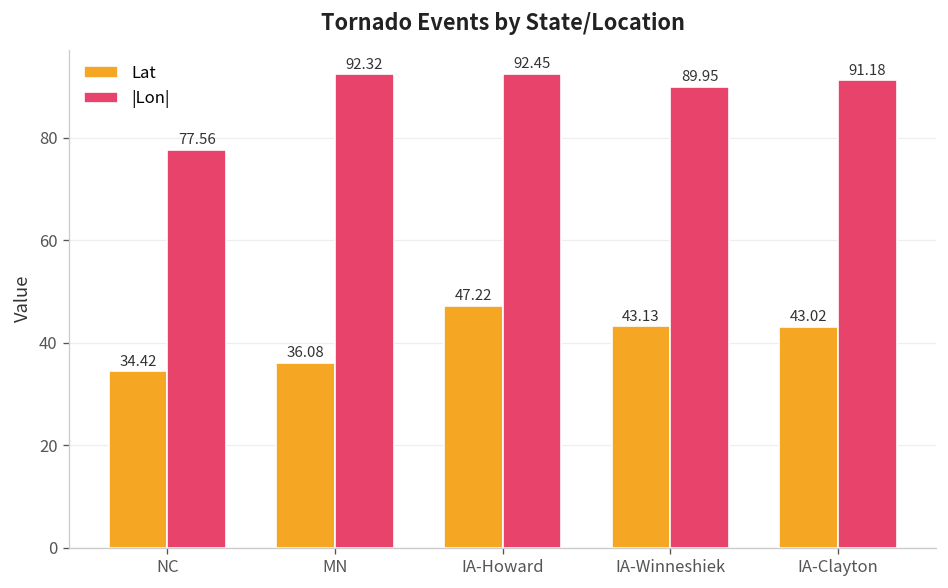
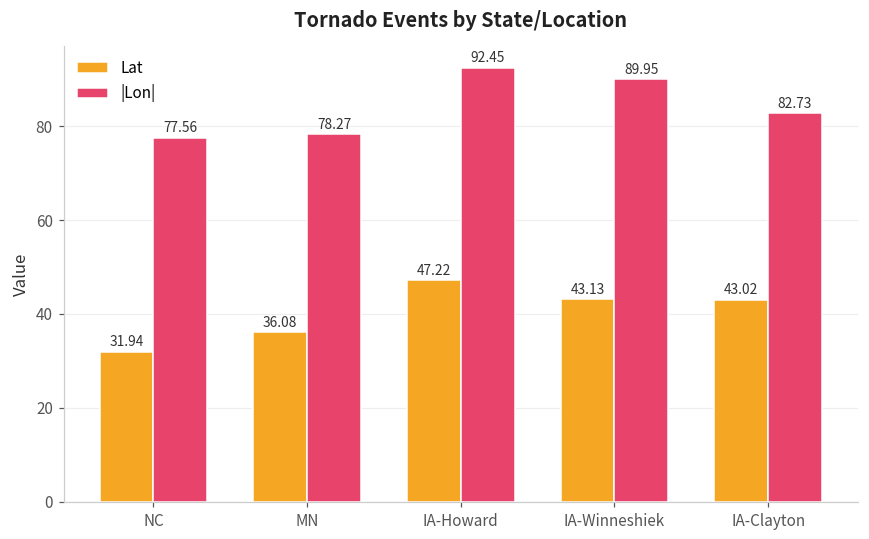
Lat, NC: 34.42 -> 31.94
|Lon|, MN: 92.32 -> 78.27
|Lon|, IA-Clayton: 91.18 -> 82.73
